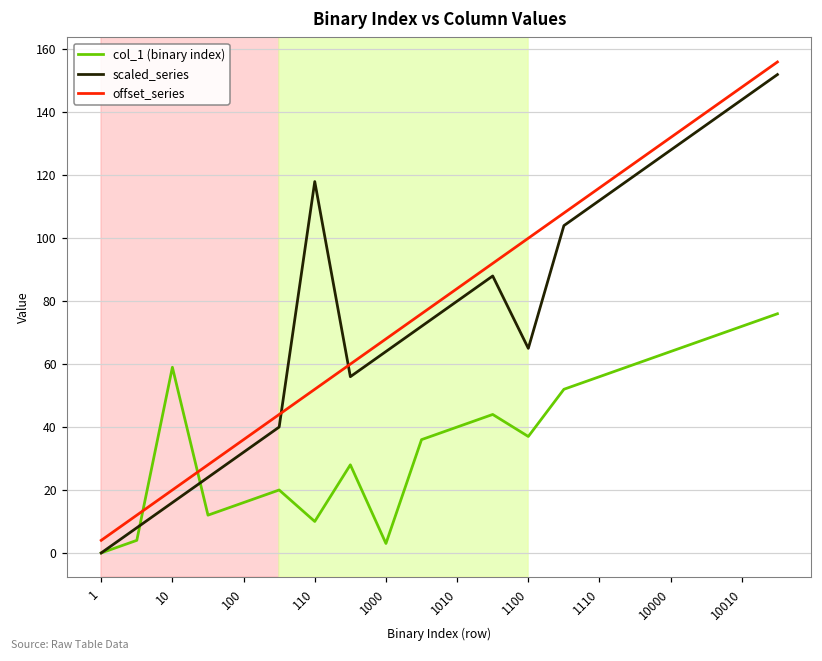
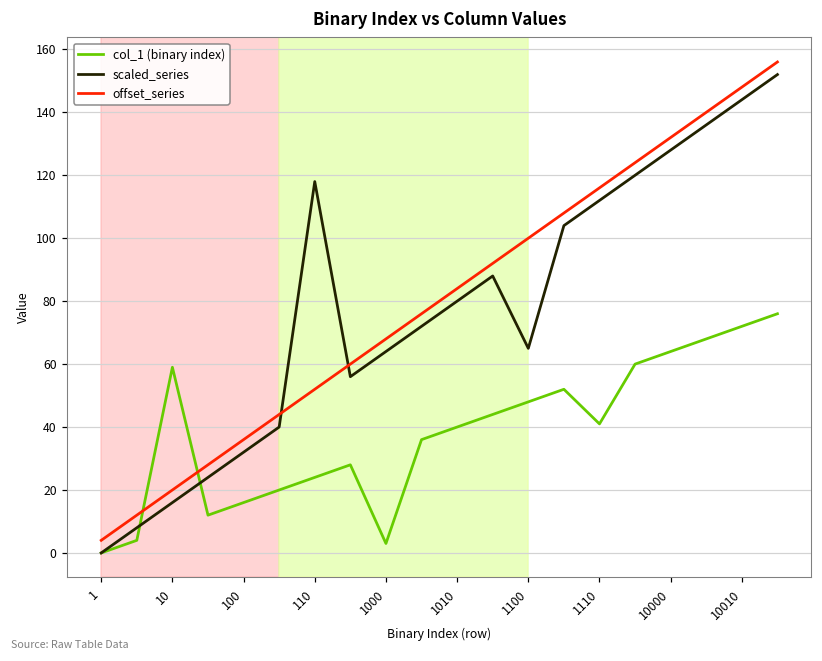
col_1 (binary index), 110: 10 -> 24
col_1 (binary index), 1100: 37 -> 48
col_1 (binary index), 1110: 56 -> 41
